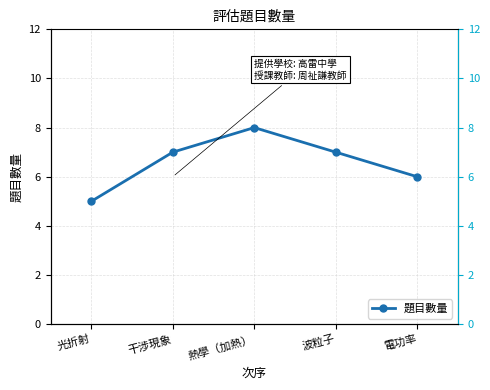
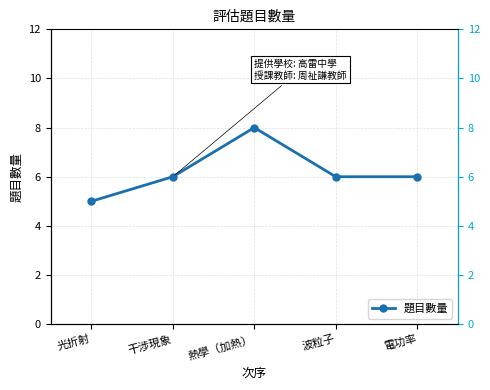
干涉現象: 7 -> 6
波粒子: 7 -> 6
